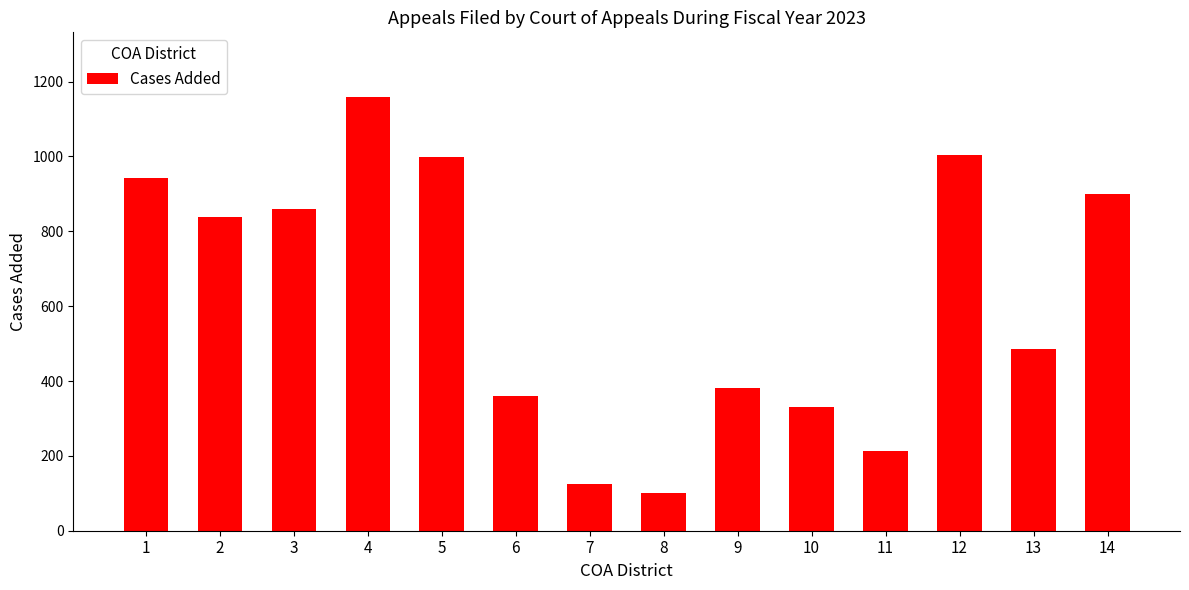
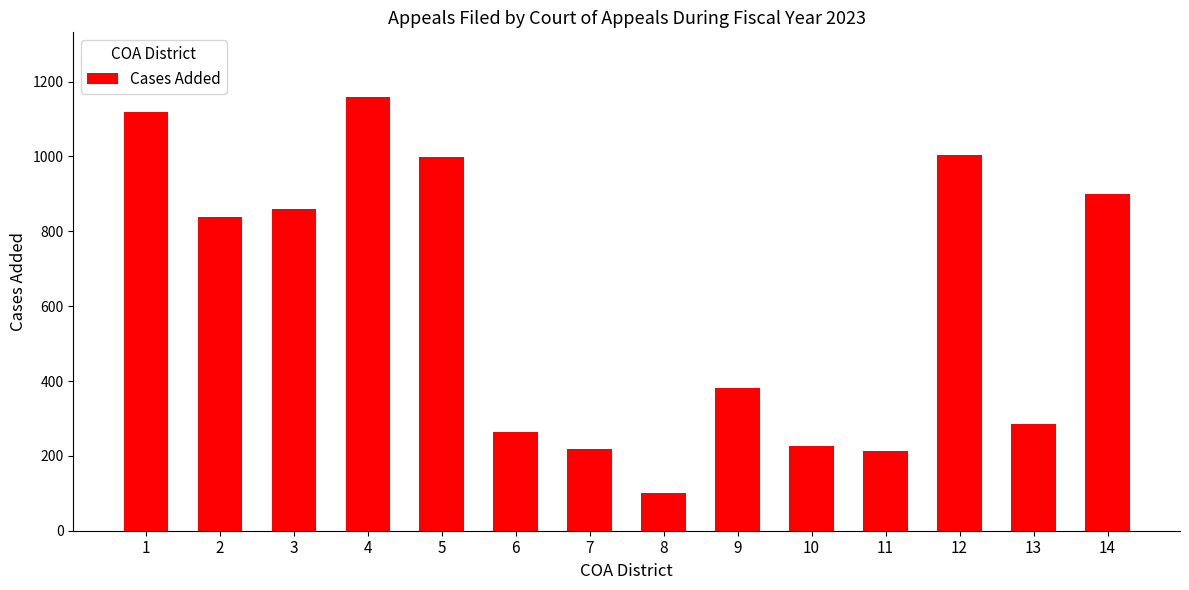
1: 940 -> 1120
6: 360 -> 270
7: 130 -> 220
10: 330 -> 230
13: 490 -> 280
